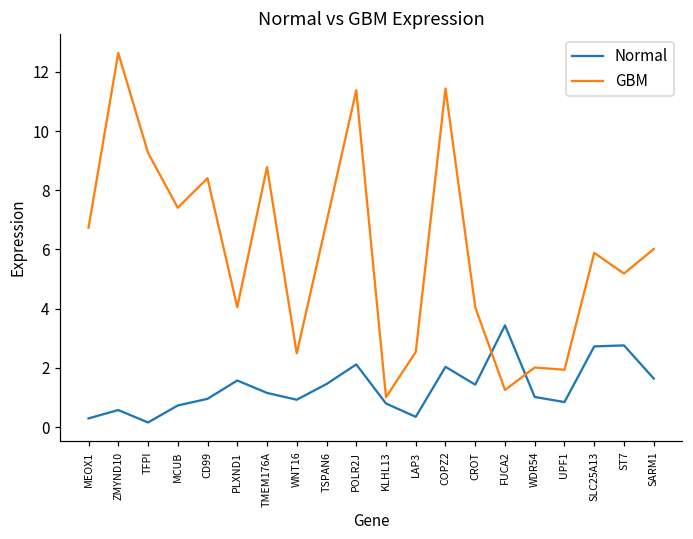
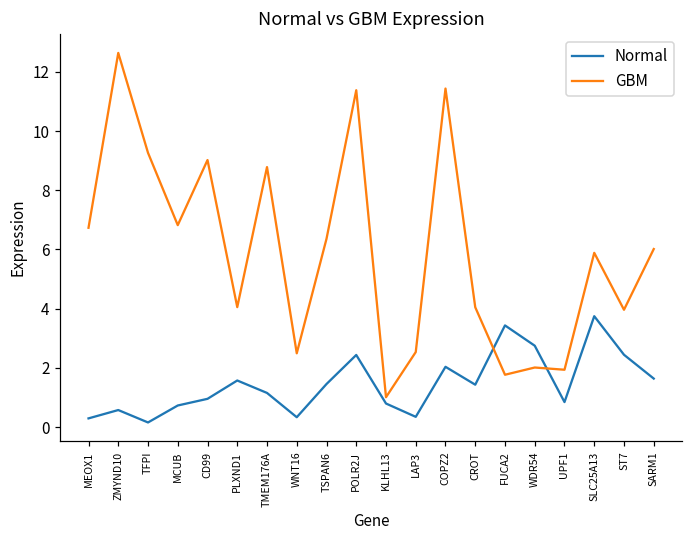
GBM, MCUB: 7.4 -> 6.8
GBM, CD99: 8.4 -> 9.0
Normal, WNT16: 0.9 -> 0.3
GBM, TSPAN6: 6.9 -> 6.4
Normal, POLR2J: 2.1 -> 2.4
GBM, FUCA2: 1.3 -> 1.8
Normal, WDR54: 1.0 -> 2.7
Normal, SLC25A13: 2.7 -> 3.7
Normal, ST7: 2.8 -> 2.4
GBM, ST7: 5.2 -> 4.0
